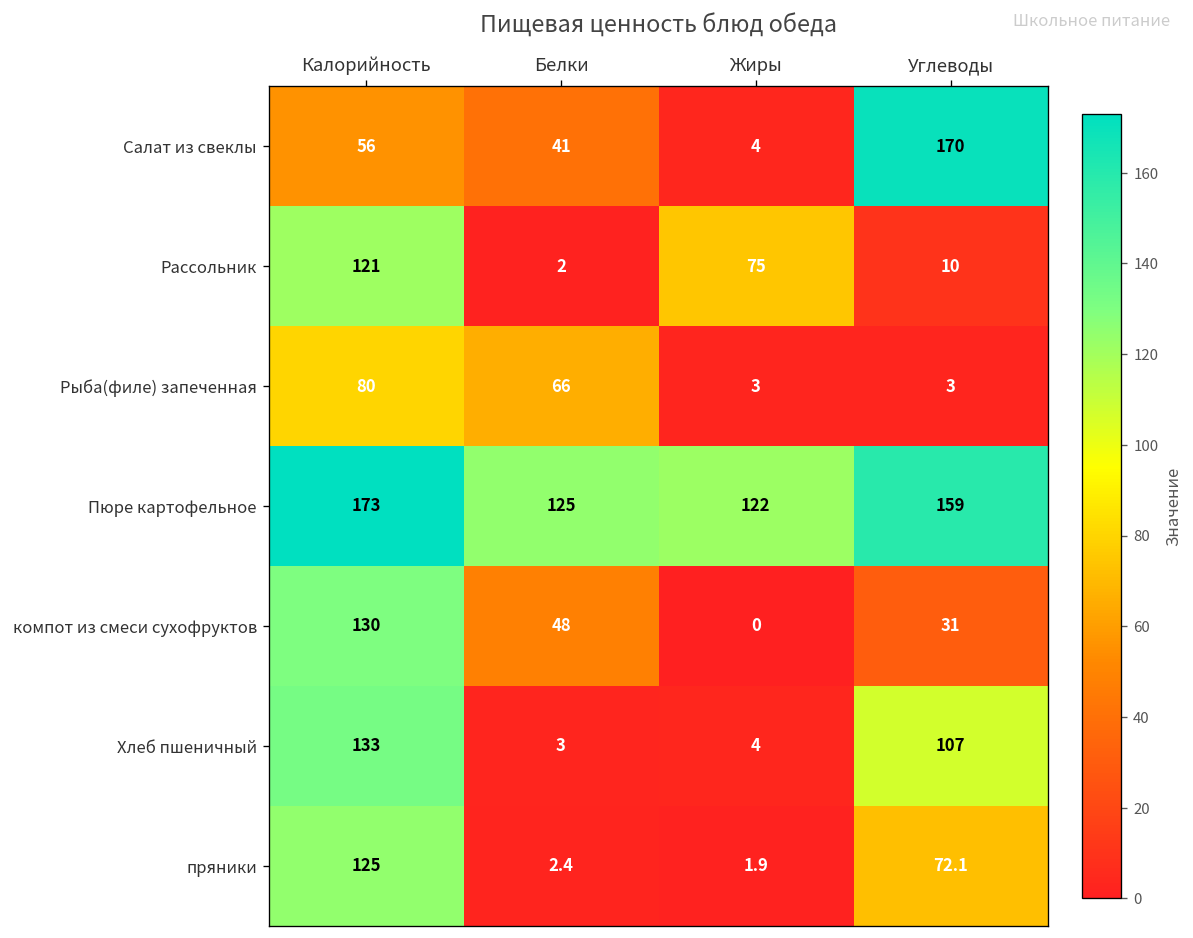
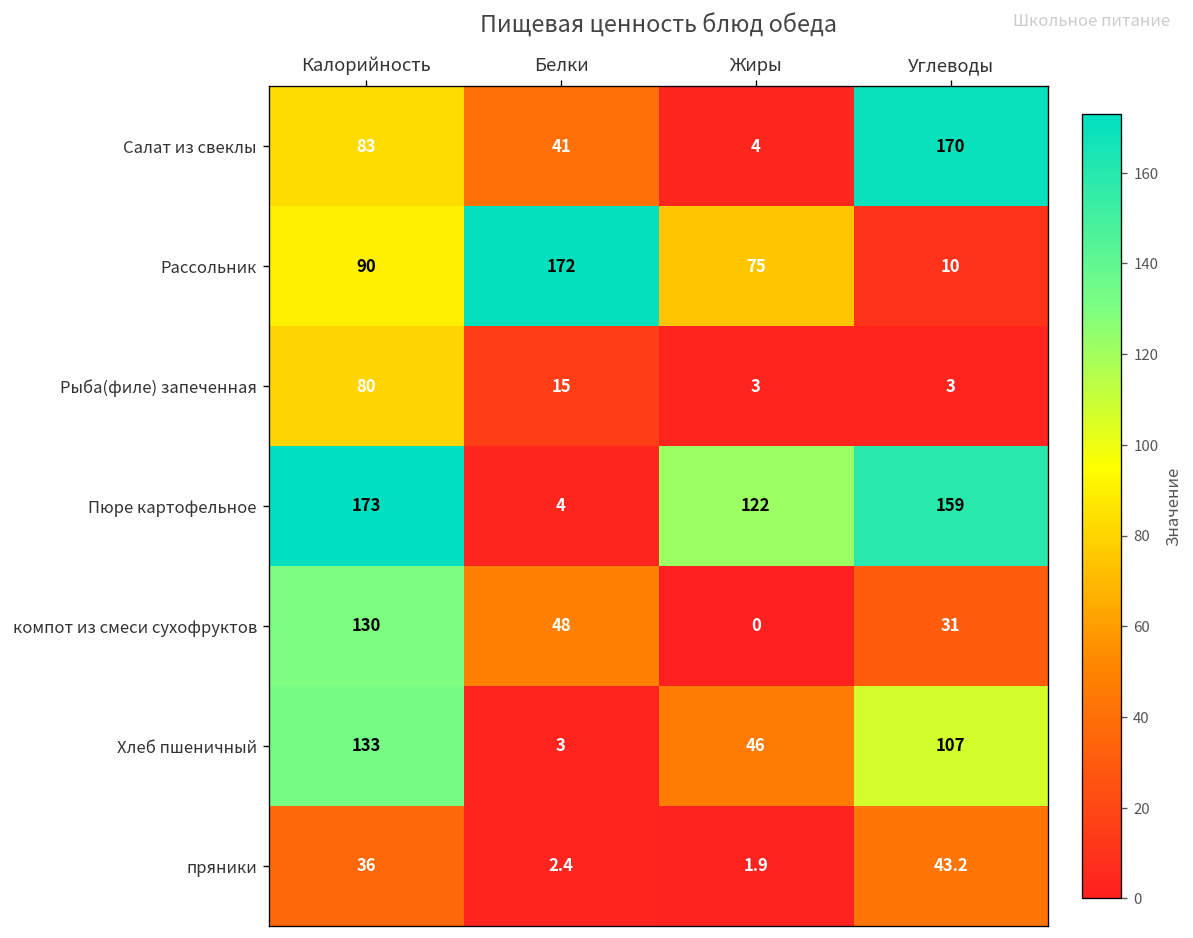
Салат из свеклы, Калорийность: 56 -> 83
Рассольник, Калорийность: 121 -> 90
Рассольник, Белки: 2 -> 172
Рыба(филе) запеченная, Белки: 66 -> 15
Пюре картофельное, Белки: 125 -> 4
Хлеб пшеничный, Жиры: 4 -> 46
пряники, Калорийность: 125 -> 36
пряники, Углеводы: 72.1 -> 43.2
